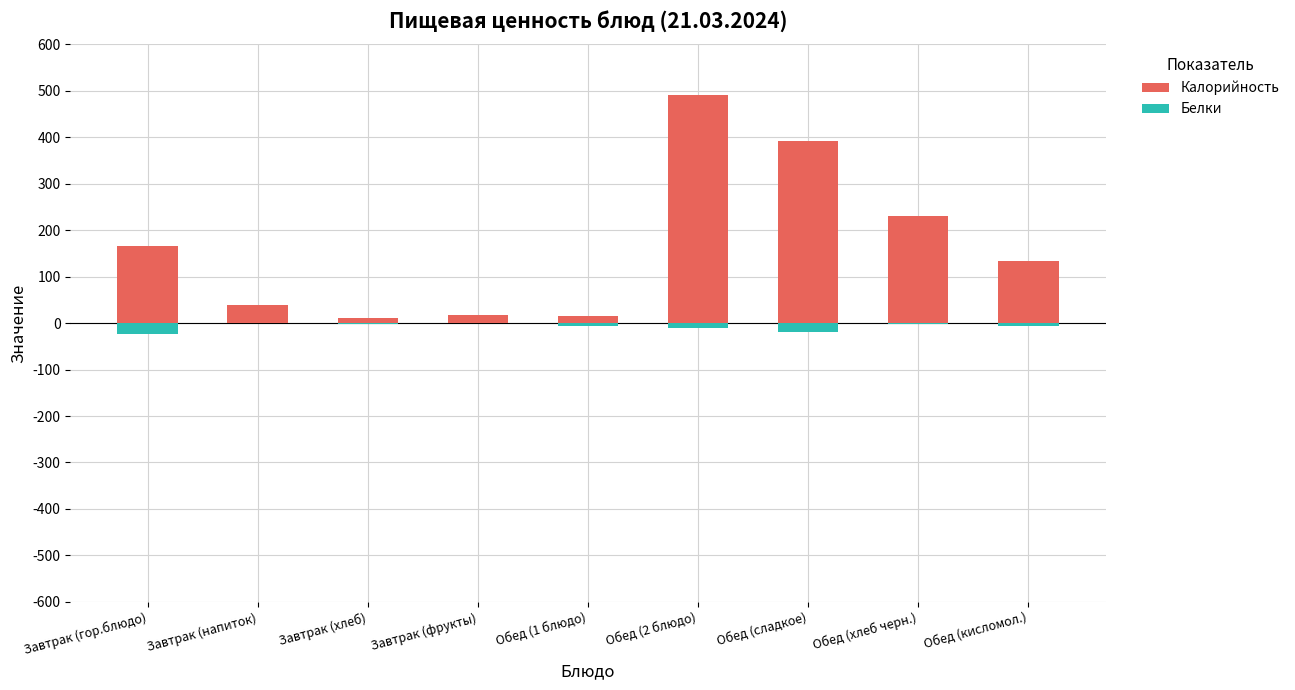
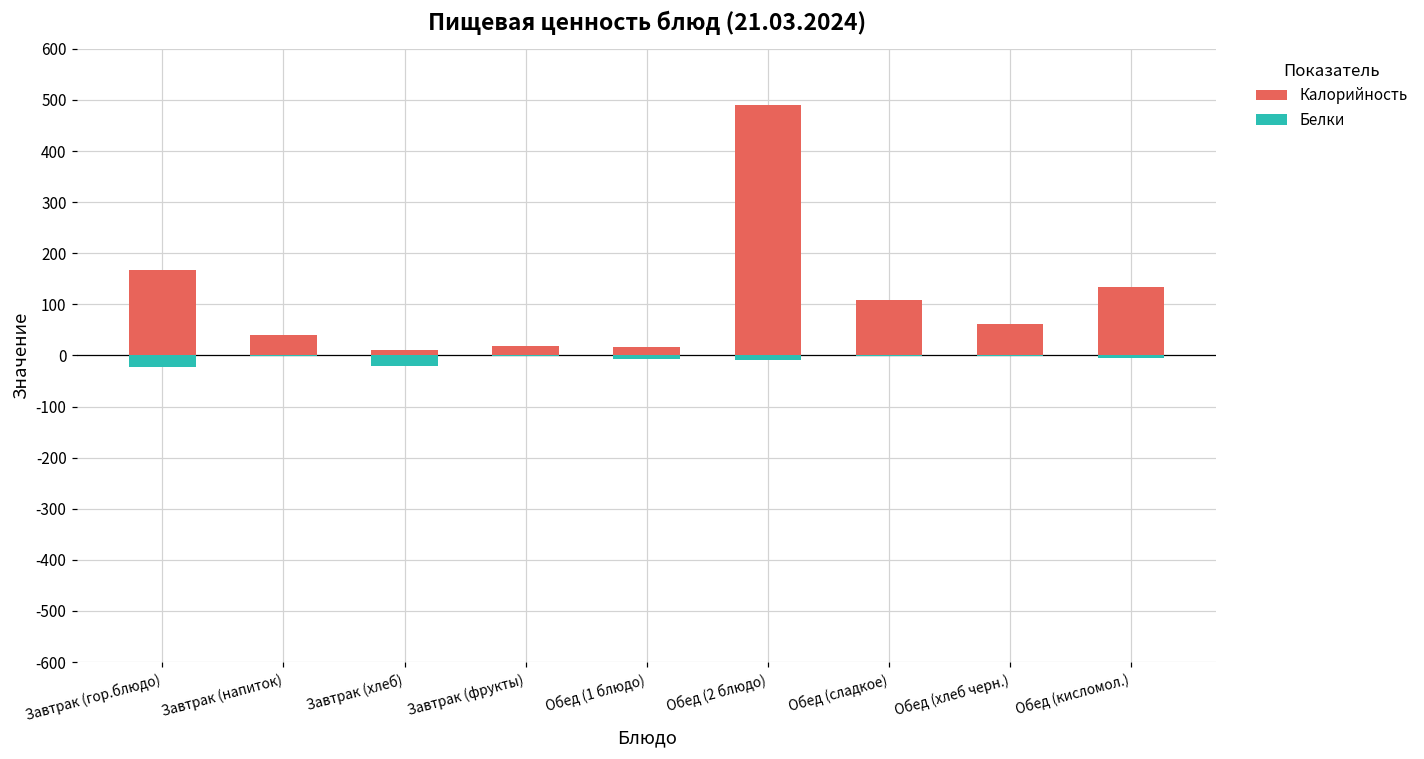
Белки, Завтрак (хлеб): 0 -> -20
Калорийность, Обед (сладкое): 390 -> 110
Белки, Обед (сладкое): -20 -> 0
Калорийность, Обед (хлеб черн.): 230 -> 60
